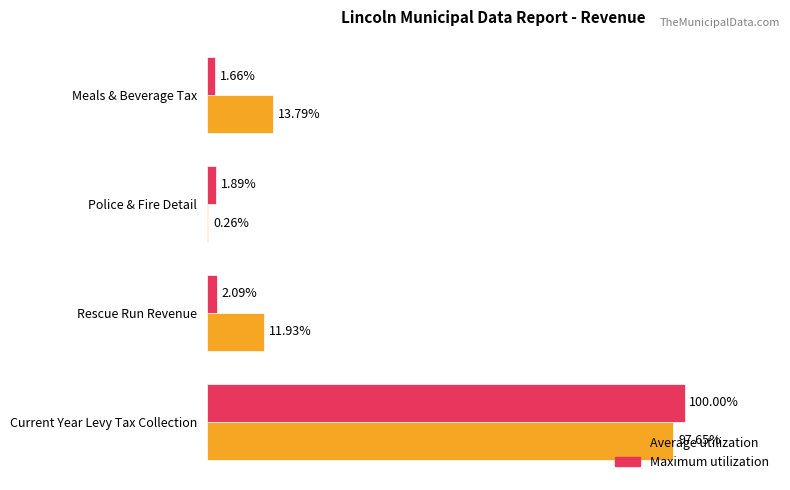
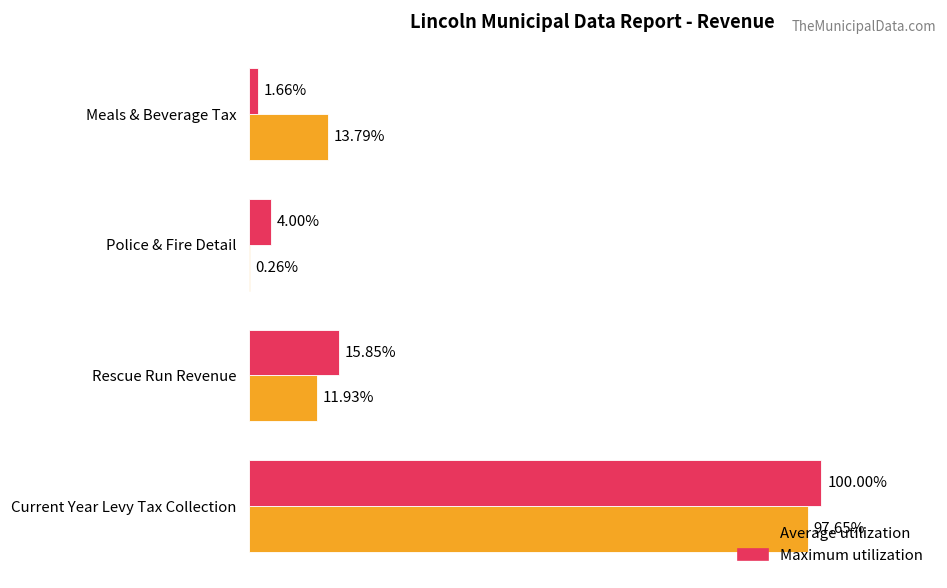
Maximum utilization, Police & Fire Detail: 1.89% -> 4.00%
Maximum utilization, Rescue Run Revenue: 2.09% -> 15.85%
